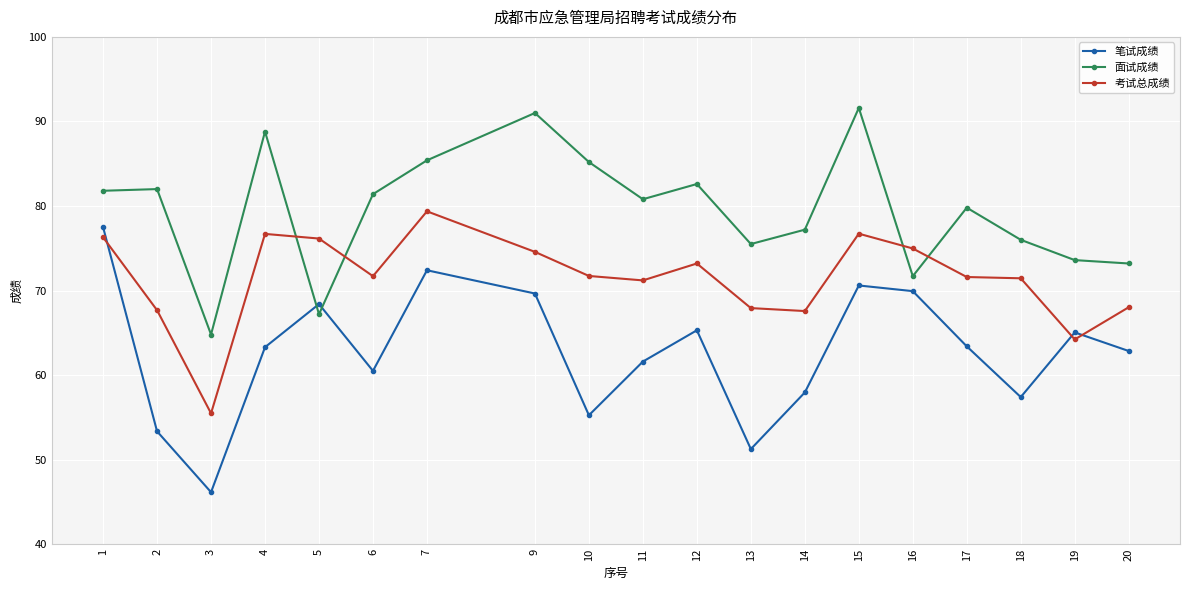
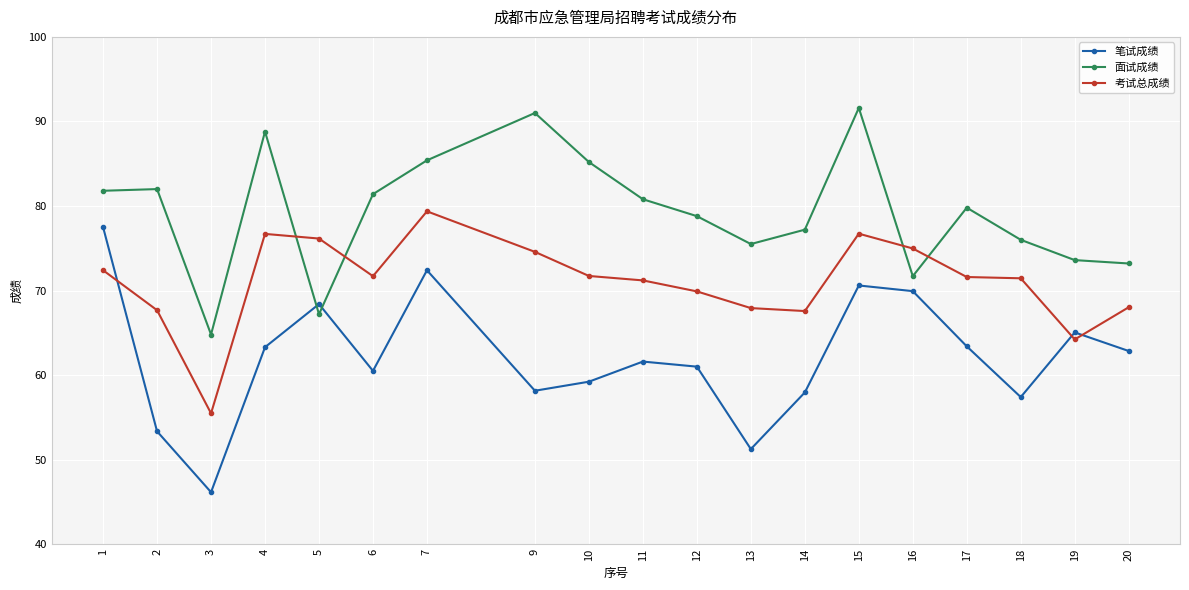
考试总成绩, 1: 76 -> 72
笔试成绩, 9: 70 -> 58
笔试成绩, 10: 55 -> 59
笔试成绩, 12: 65 -> 61
面试成绩, 12: 83 -> 79
考试总成绩, 12: 73 -> 70
